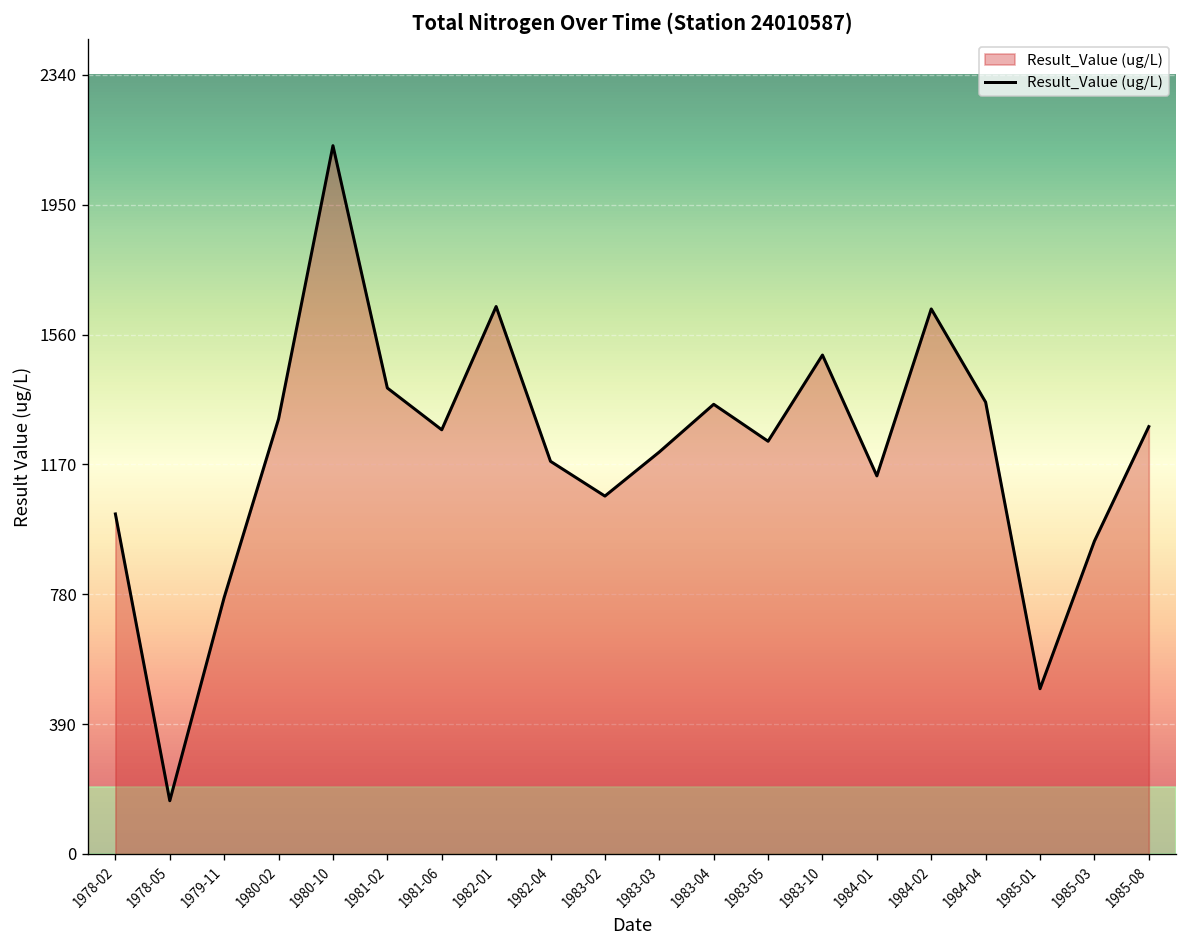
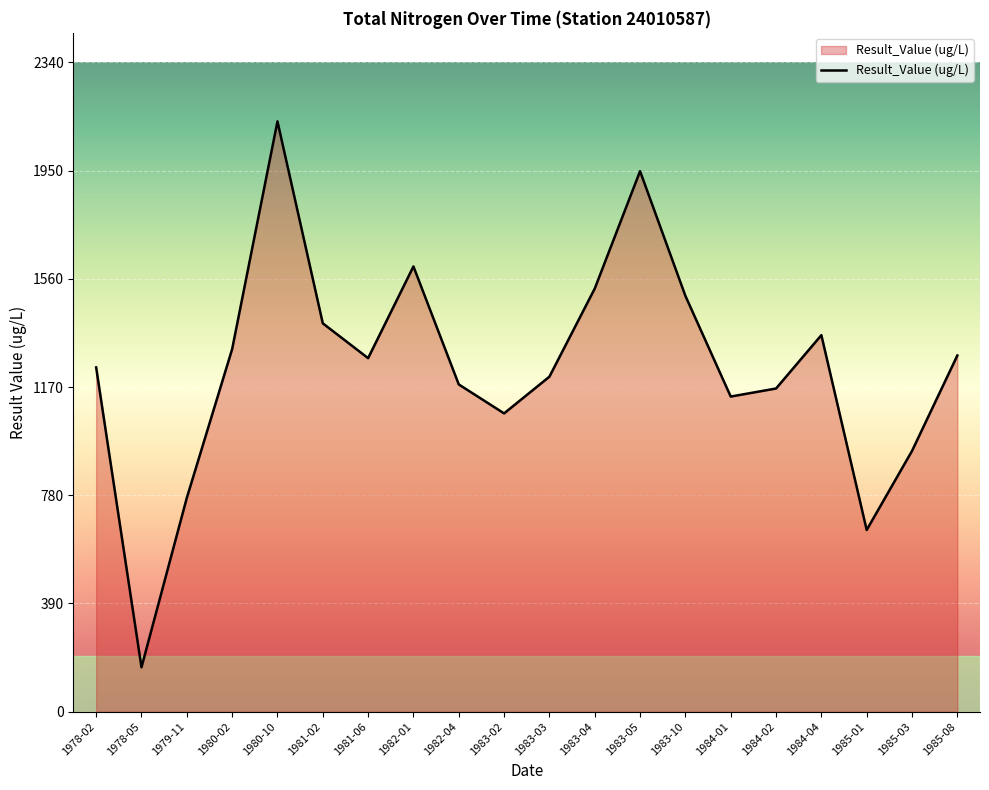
1978-02: 1020 -> 1240
1982-01: 1640 -> 1610
1983-04: 1350 -> 1530
1983-05: 1240 -> 1950
1984-02: 1640 -> 1170
1985-01: 500 -> 660
